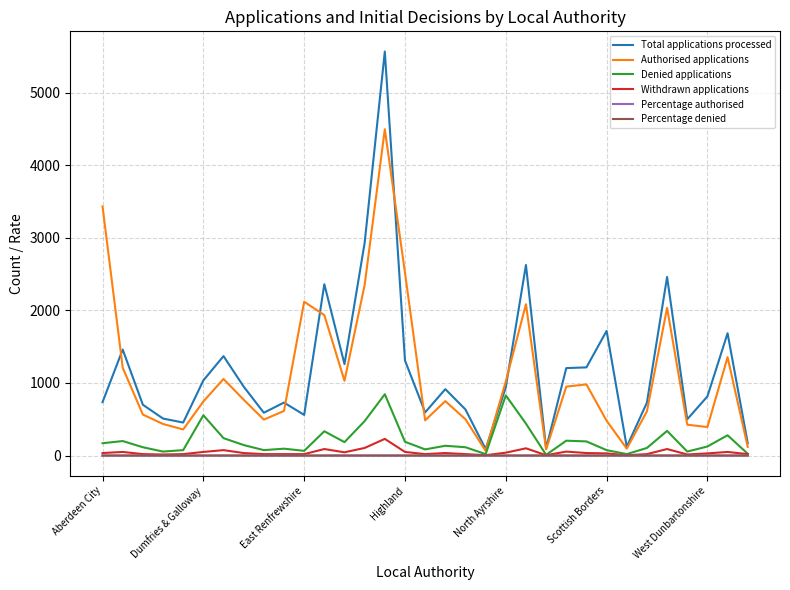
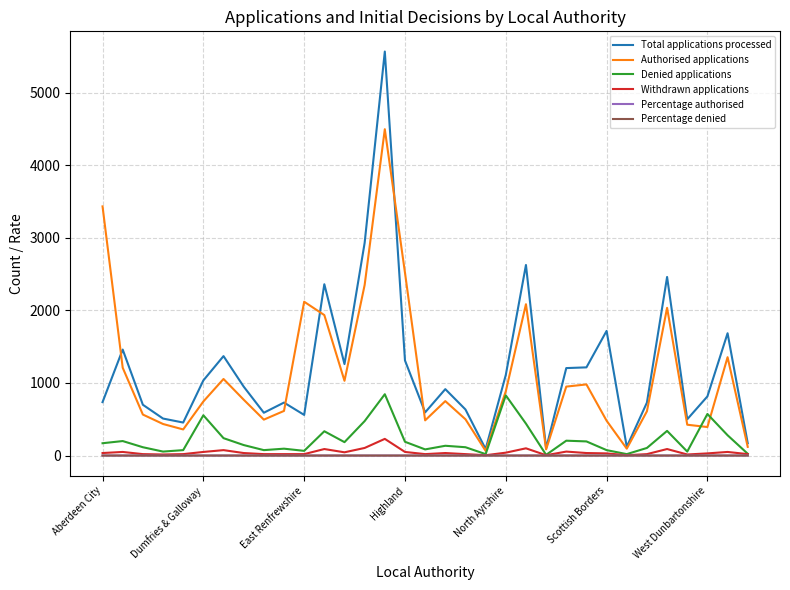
Total applications processed, North Ayrshire: 900 -> 1100
Authorised applications, North Ayrshire: 1000 -> 900
Denied applications, West Dunbartonshire: 100 -> 600
